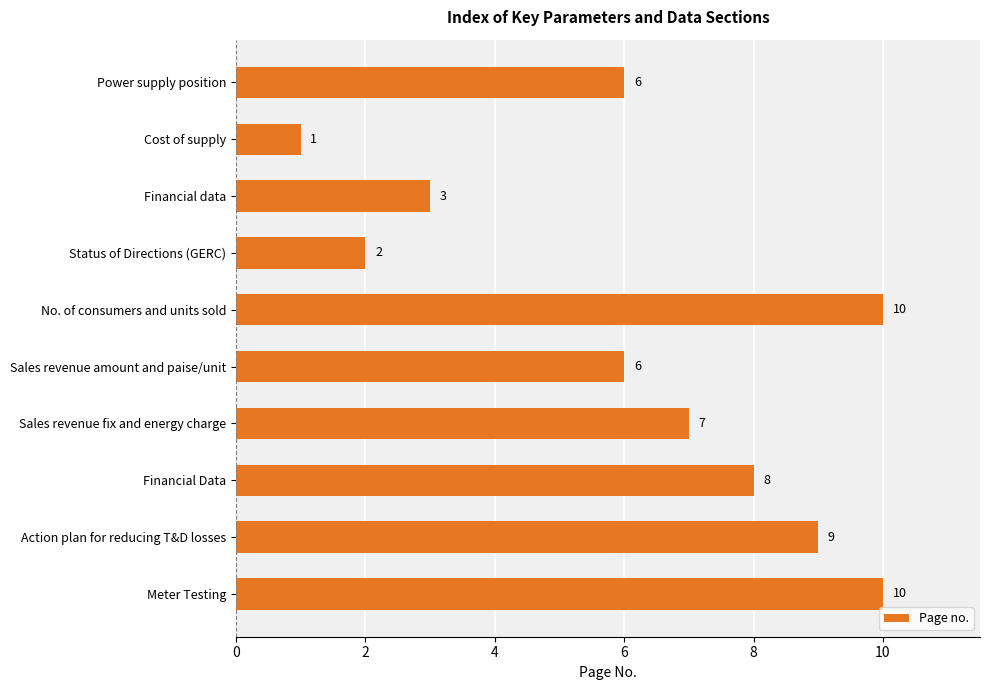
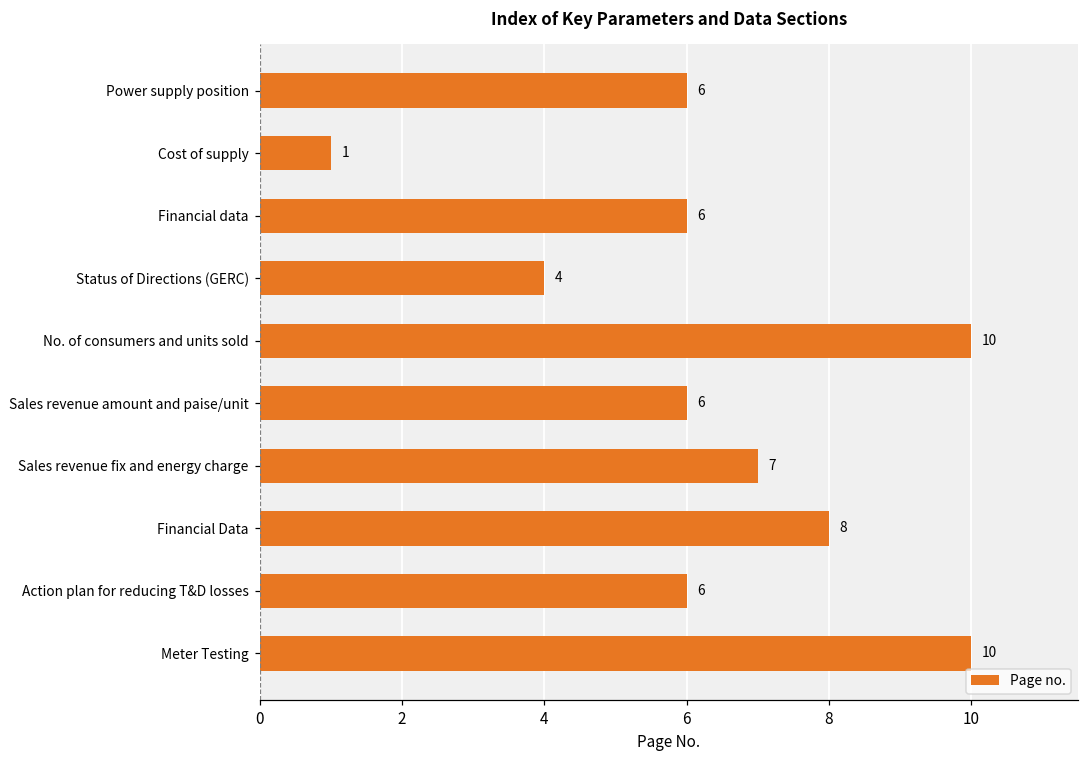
Financial data: 3 -> 6
Status of Directions (GERC): 2 -> 4
Action plan for reducing T&D losses: 9 -> 6
